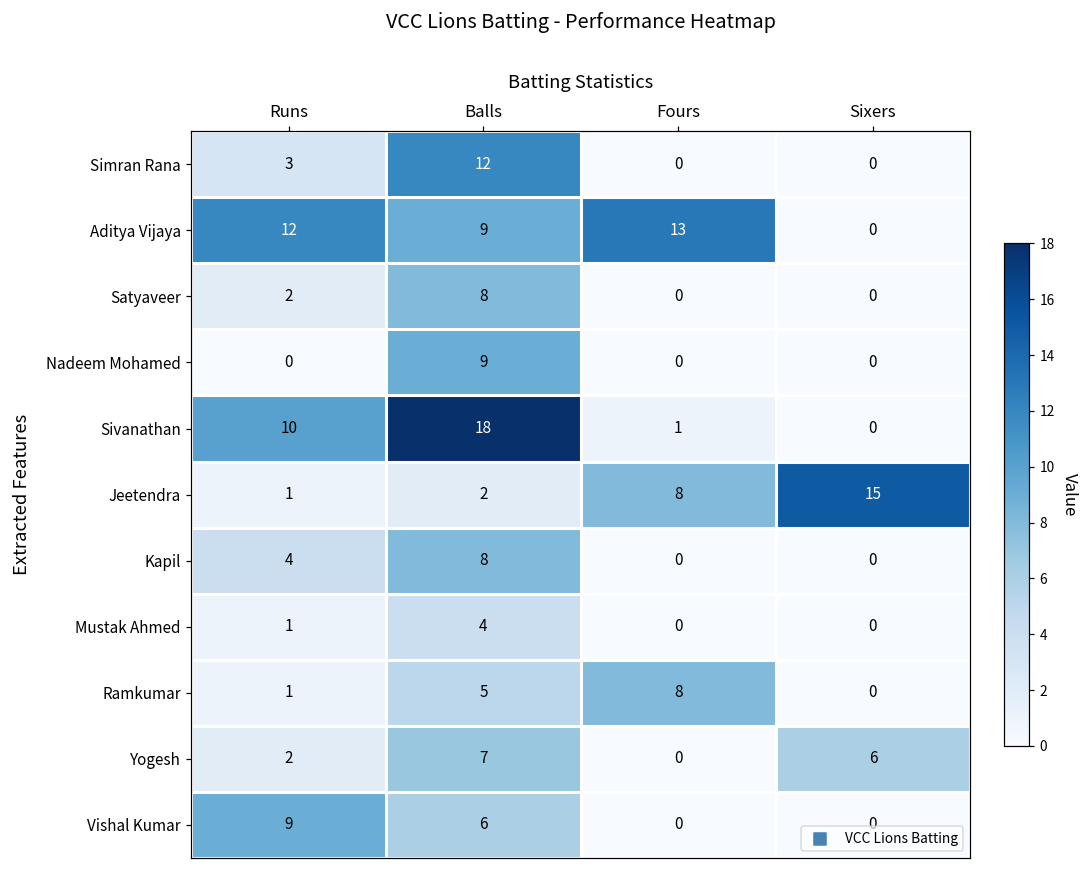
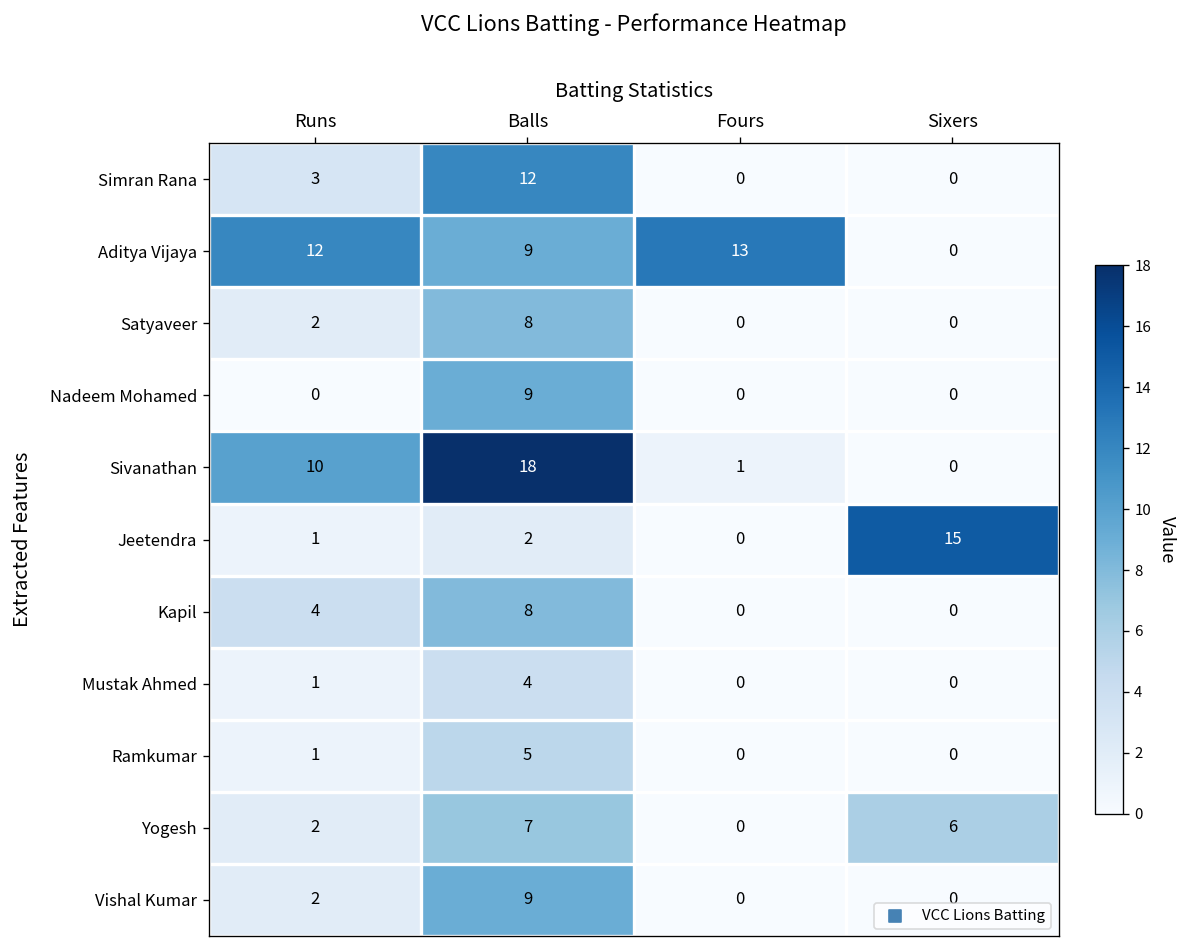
Jeetendra, Fours: 8 -> 0
Ramkumar, Fours: 8 -> 0
Vishal Kumar, Runs: 9 -> 2
Vishal Kumar, Balls: 6 -> 9
